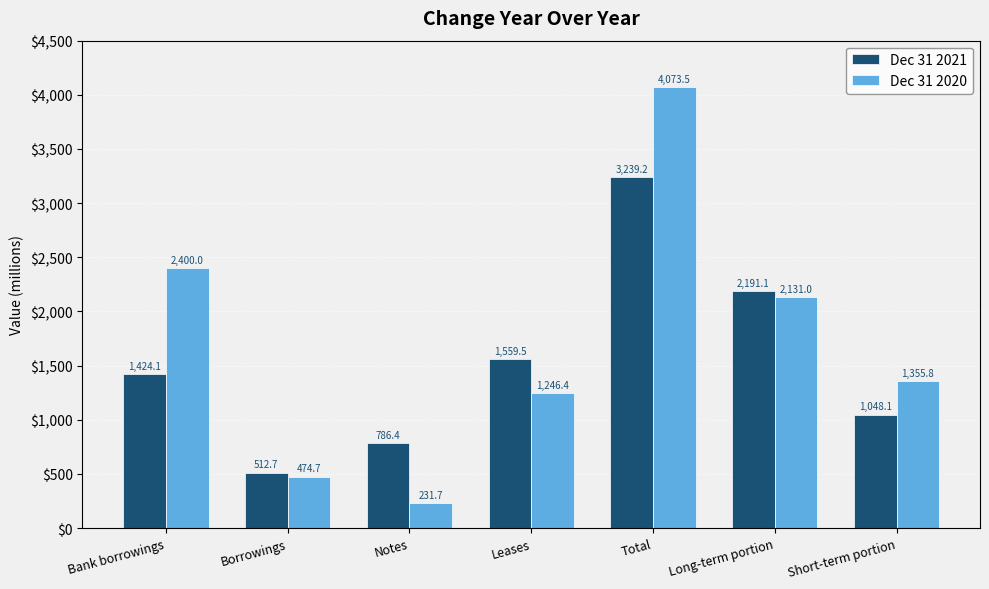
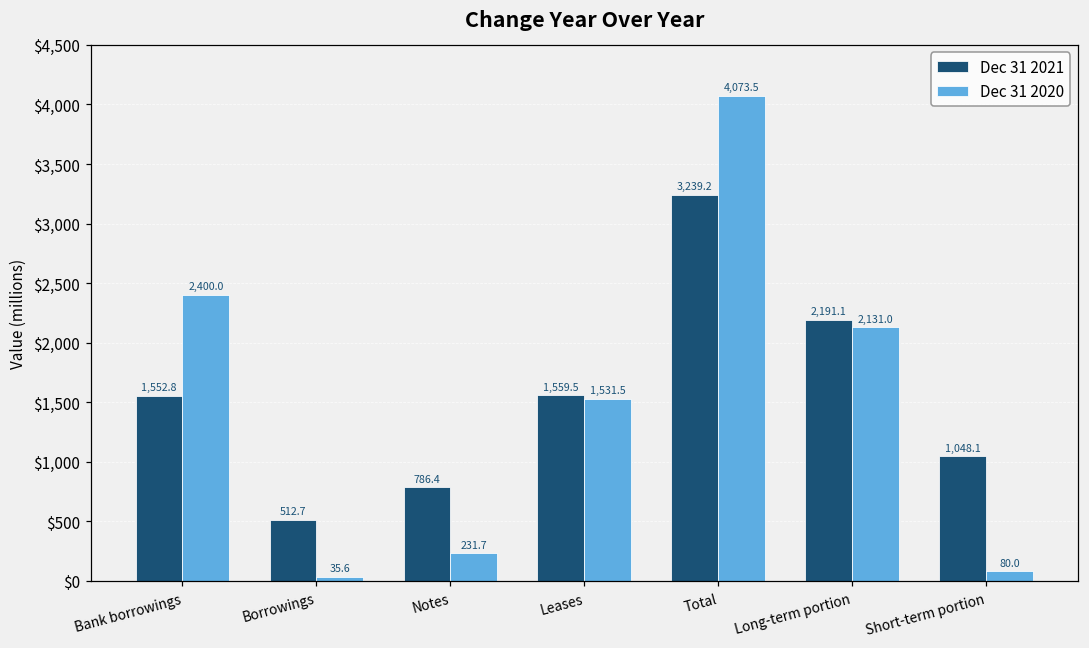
Dec 31 2021, Bank borrowings: 1,424.1 -> 1,552.8
Dec 31 2020, Borrowings: 474.7 -> 35.6
Dec 31 2020, Leases: 1,246.4 -> 1,531.5
Dec 31 2020, Short-term portion: 1,355.8 -> 80.0
